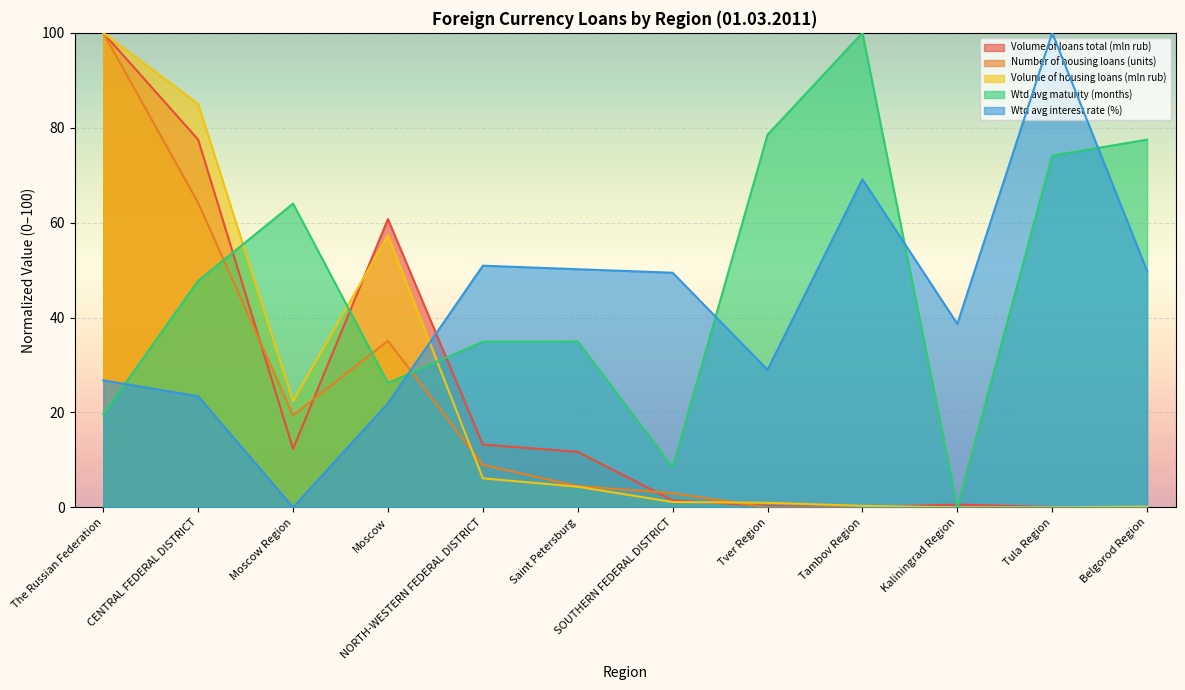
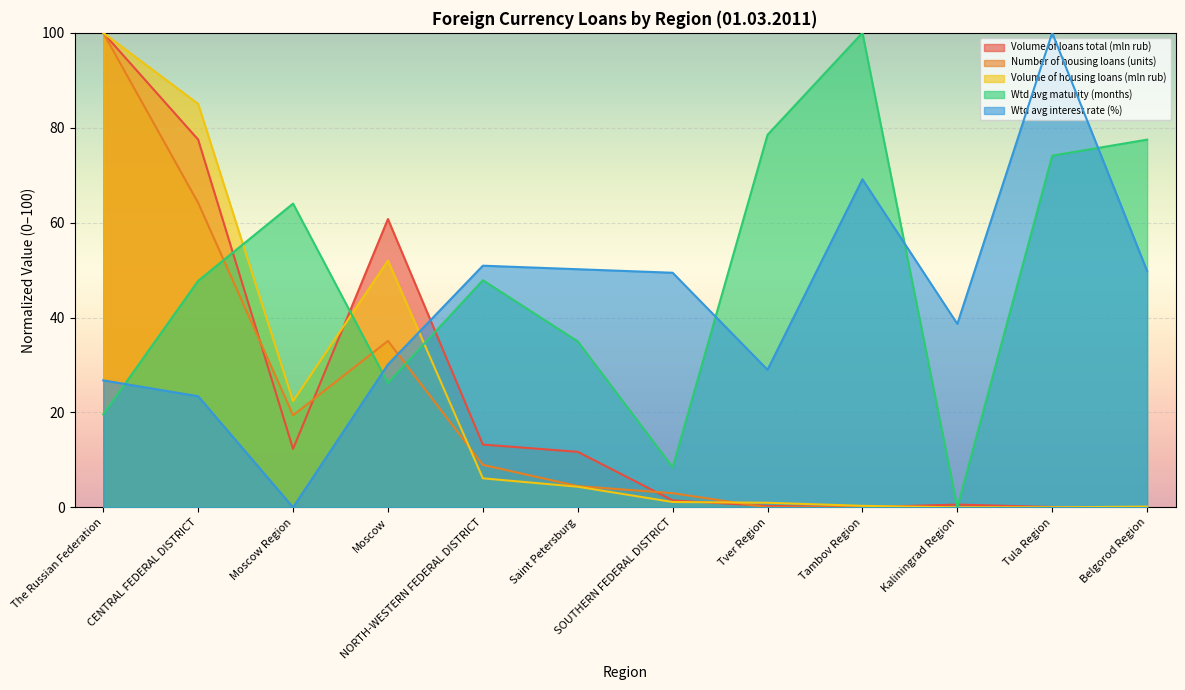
Volume of housing loans (mln rub), Moscow: 57 -> 52
Wtd avg interest rate (%), Moscow: 22 -> 30
Wtd avg maturity (months), NORTH-WESTERN FEDERAL DISTRICT: 35 -> 48
